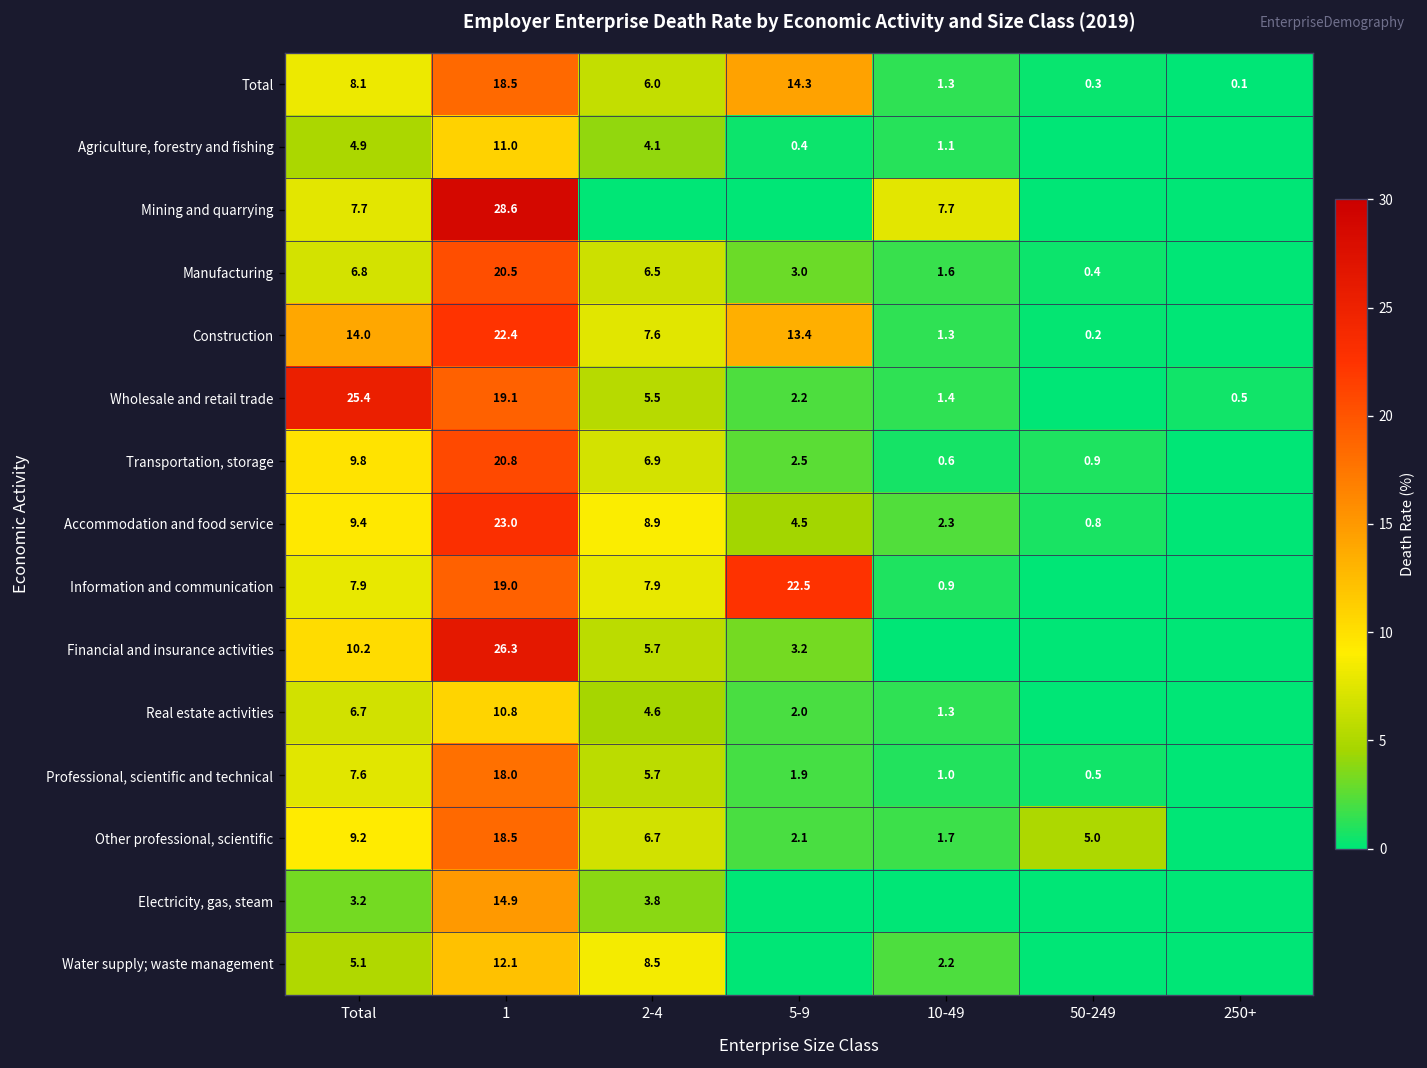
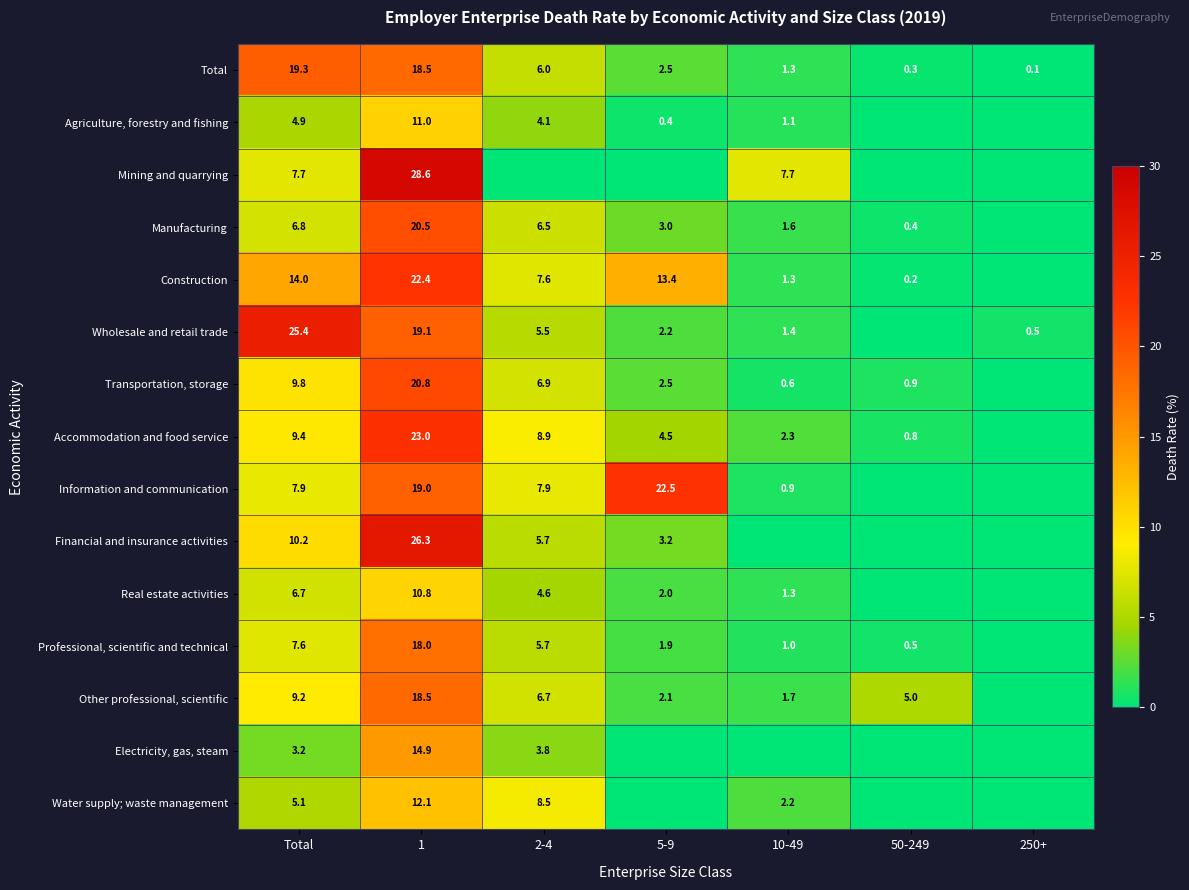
Total, Total: 8.1 -> 19.3
Total, 5-9: 14.3 -> 2.5
